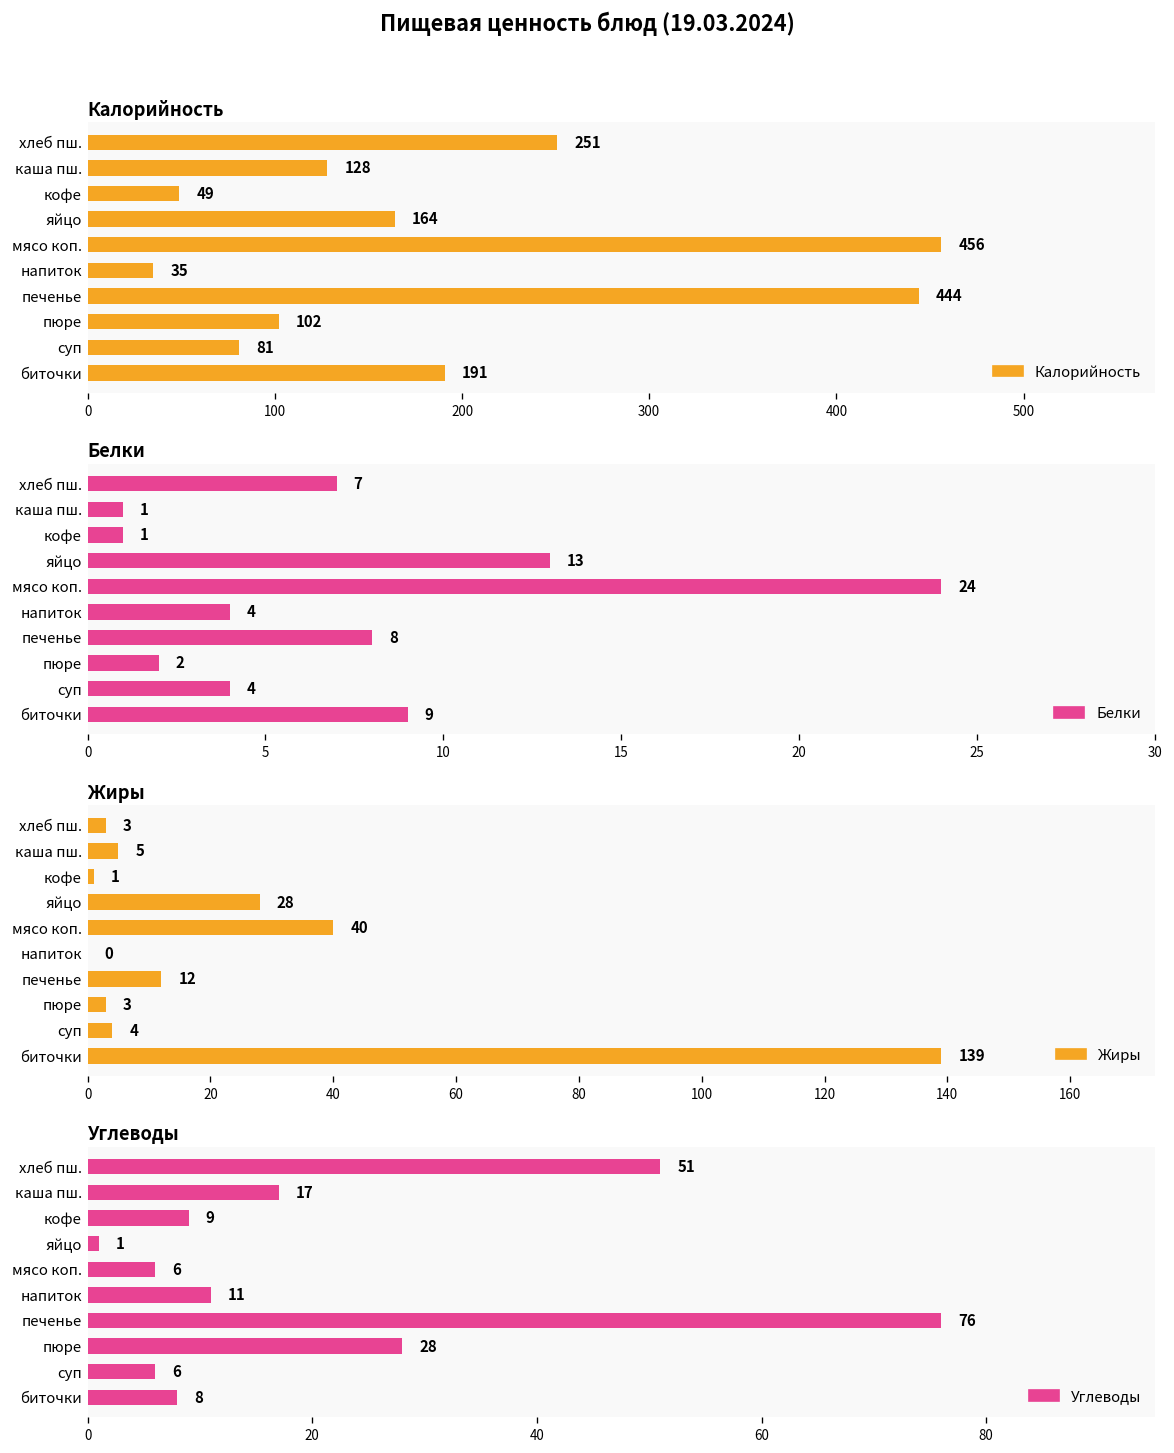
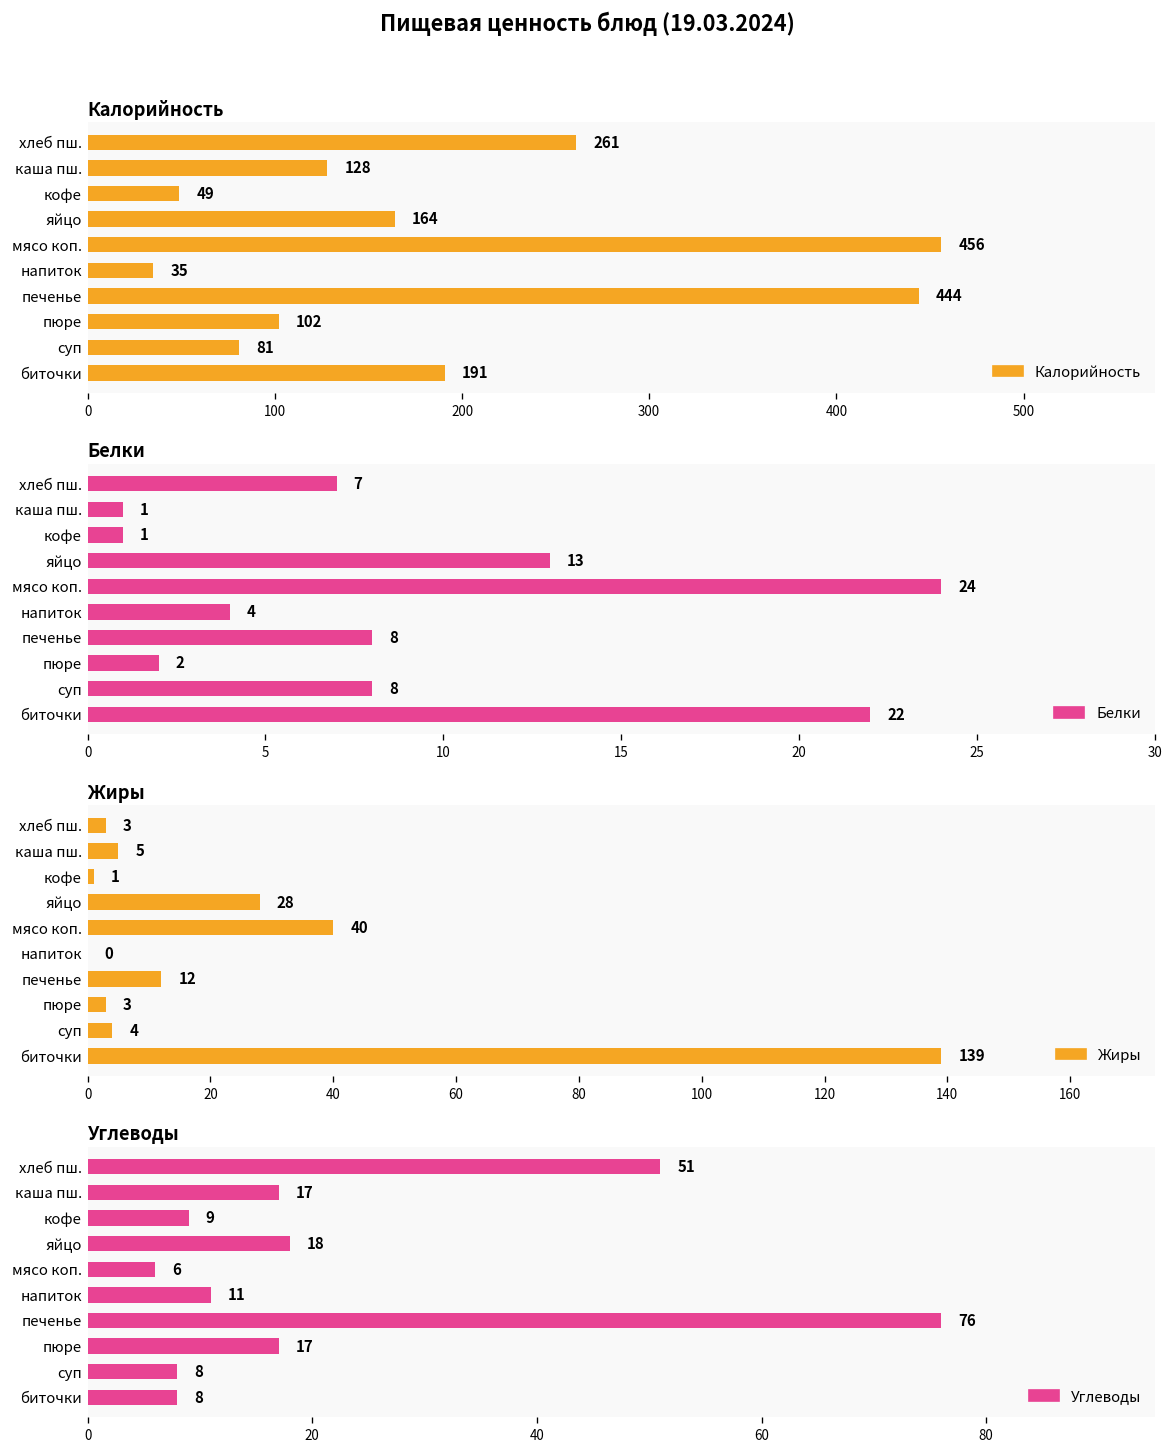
Калорийность, хлеб пш.: 251 -> 261
Белки, суп: 4 -> 8
Белки, биточки: 9 -> 22
Углеводы, яйцо: 1 -> 18
Углеводы, пюре: 28 -> 17
Углеводы, суп: 6 -> 8
